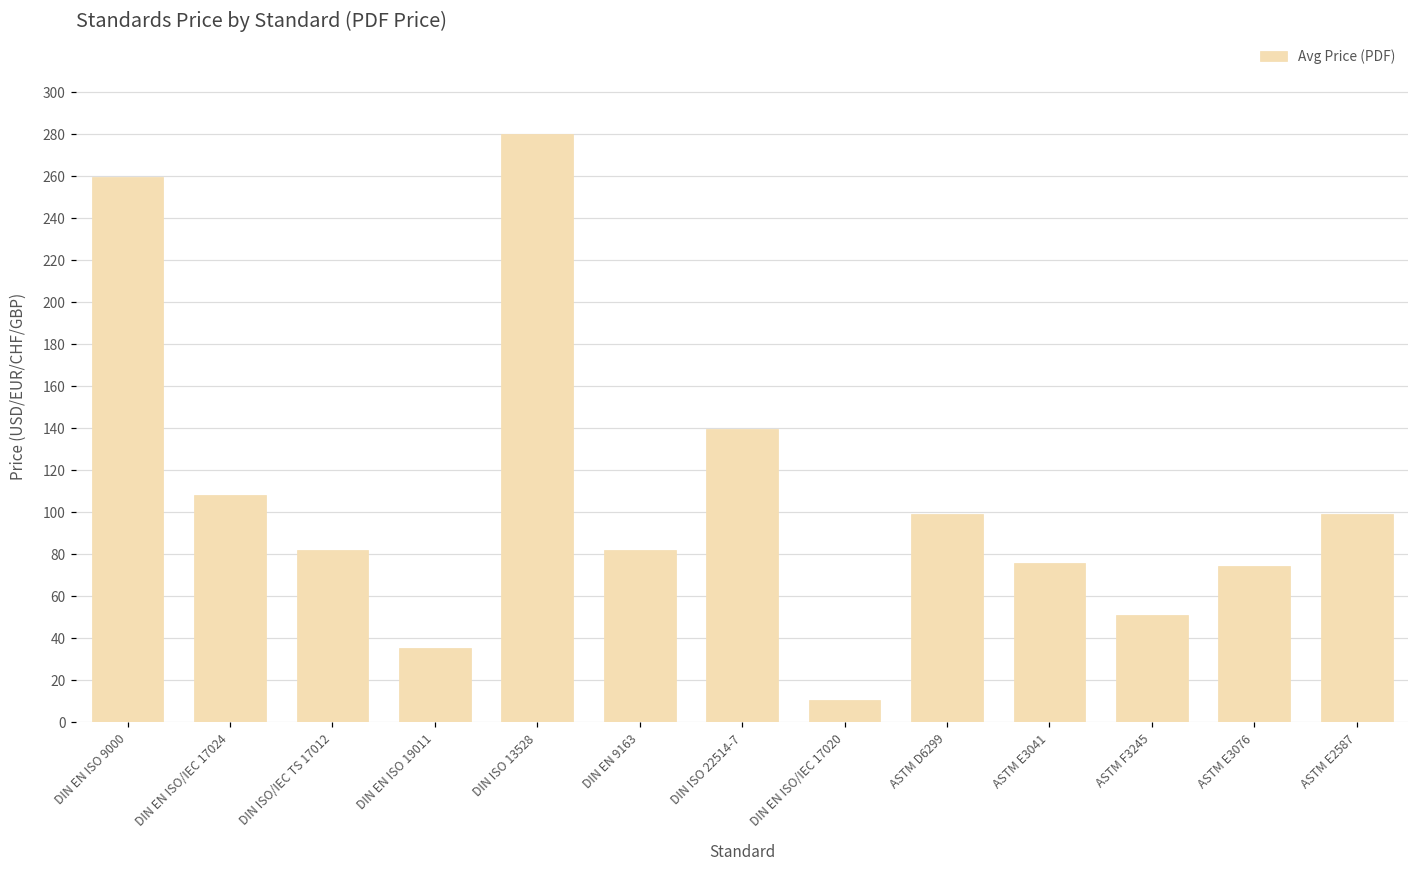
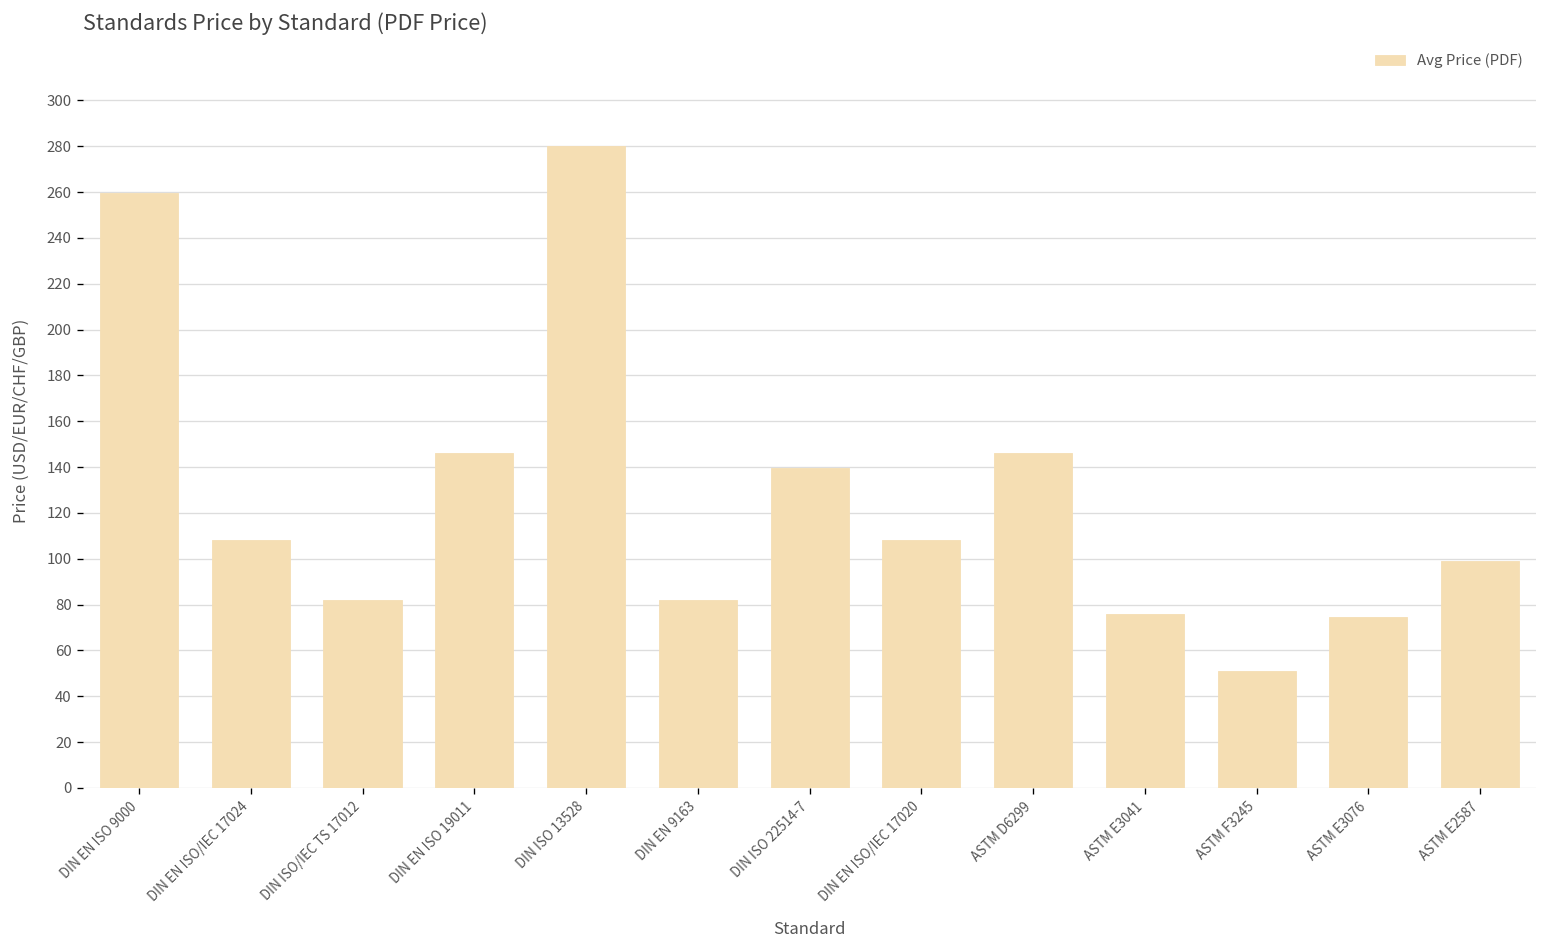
DIN EN ISO 19011: 35 -> 146
DIN EN ISO/IEC 17020: 11 -> 108
ASTM D6299: 99 -> 146
